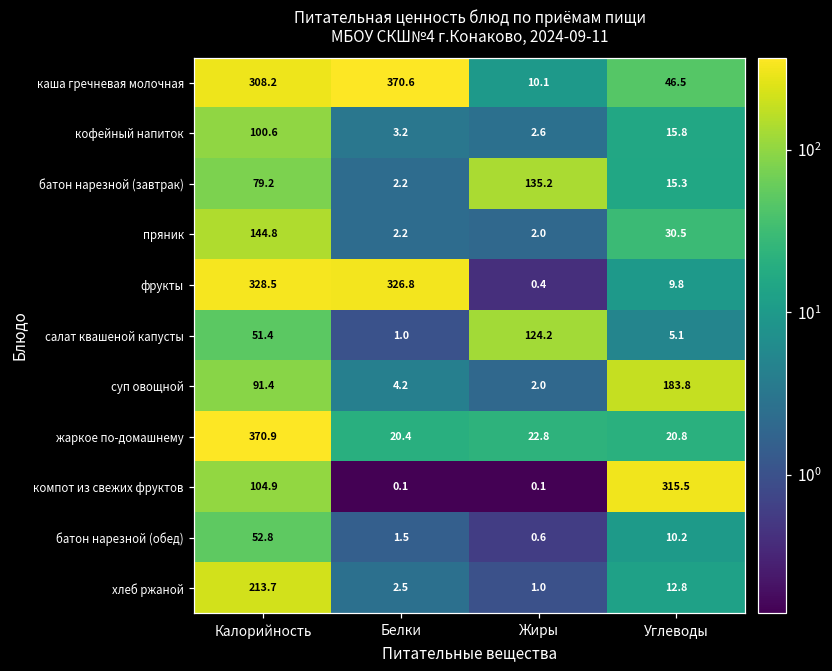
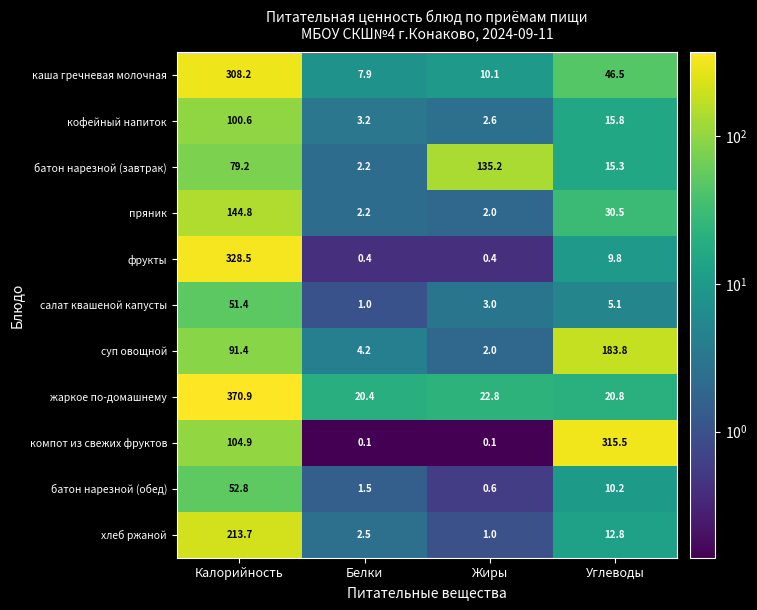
каша гречневая молочная, Белки: 370.6 -> 7.9
фрукты, Белки: 326.8 -> 0.4
салат квашеной капусты, Жиры: 124.2 -> 3.0
